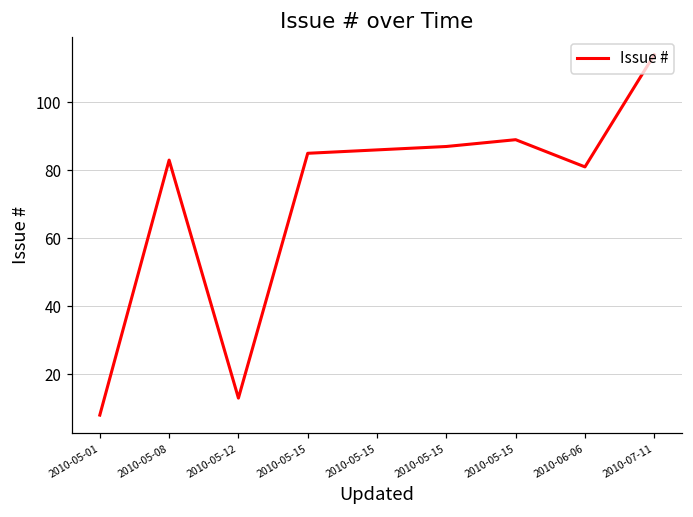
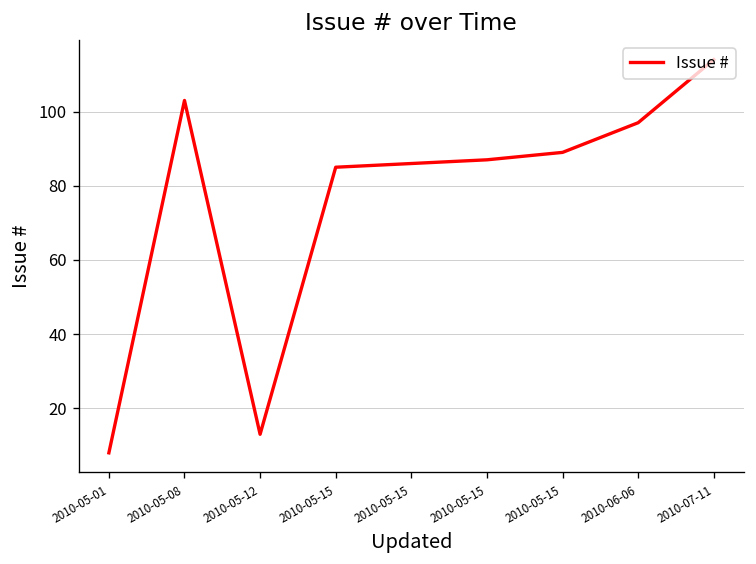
2010-05-08: 83 -> 103
2010-06-06: 81 -> 97
